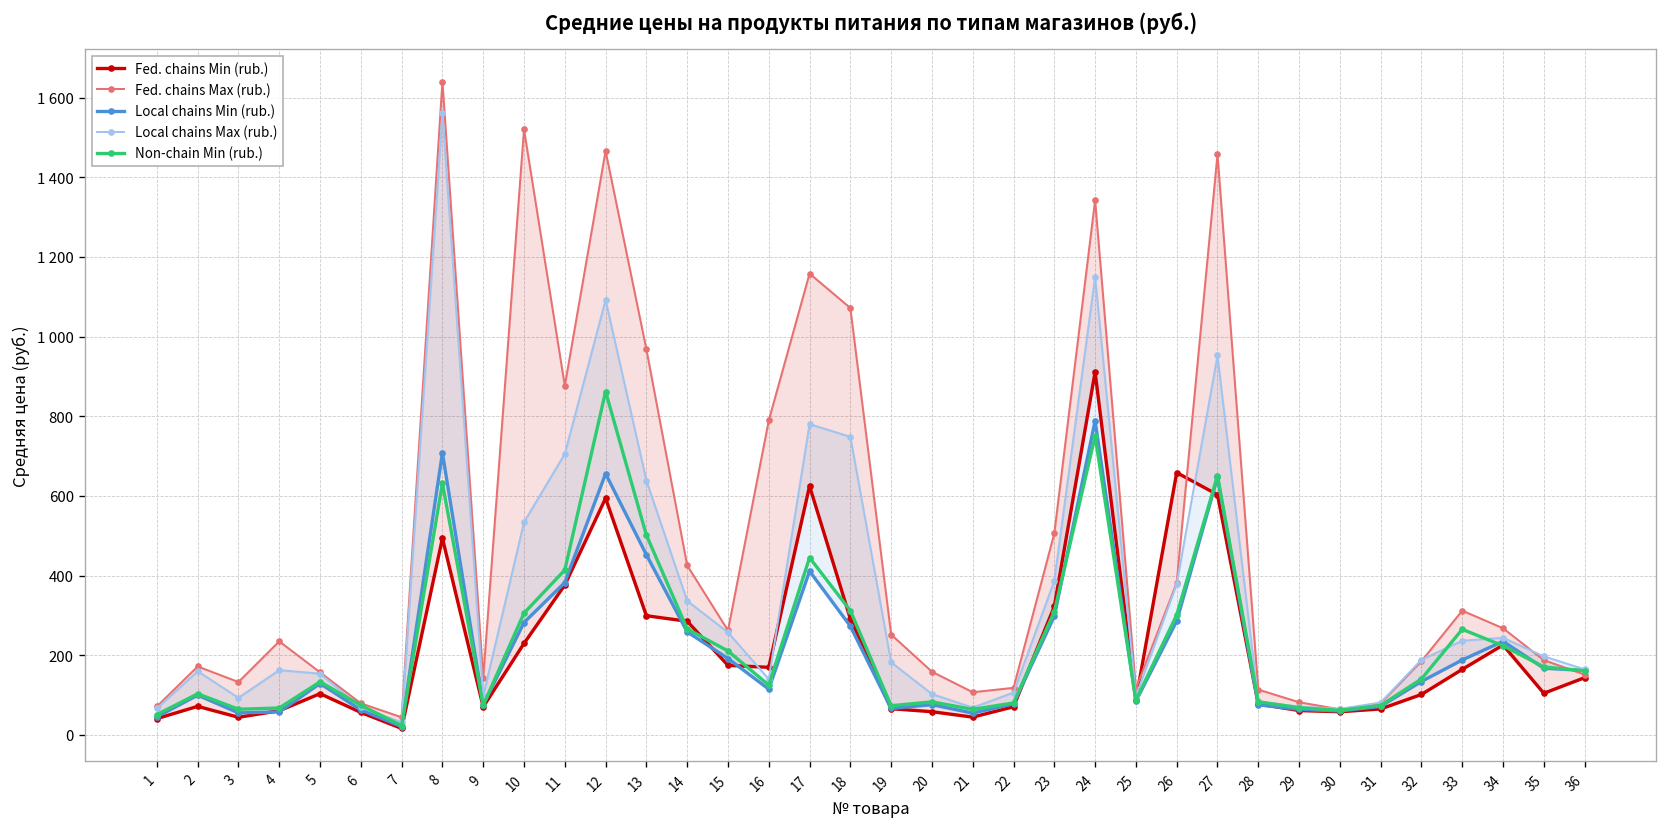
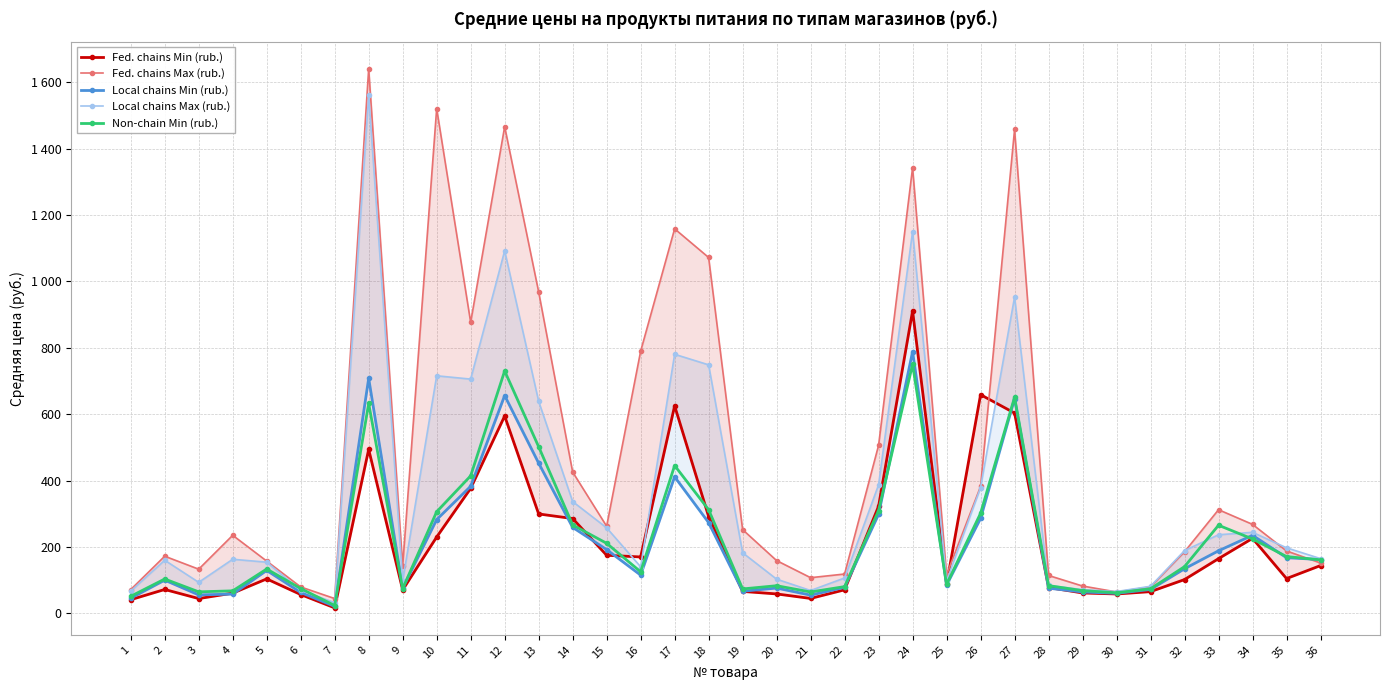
Local chains Max (rub.), 10: 530 -> 720
Non-chain Min (rub.), 12: 860 -> 730
